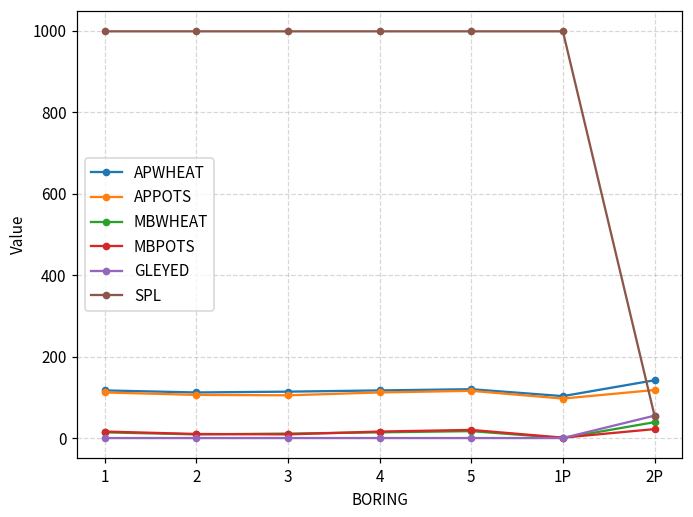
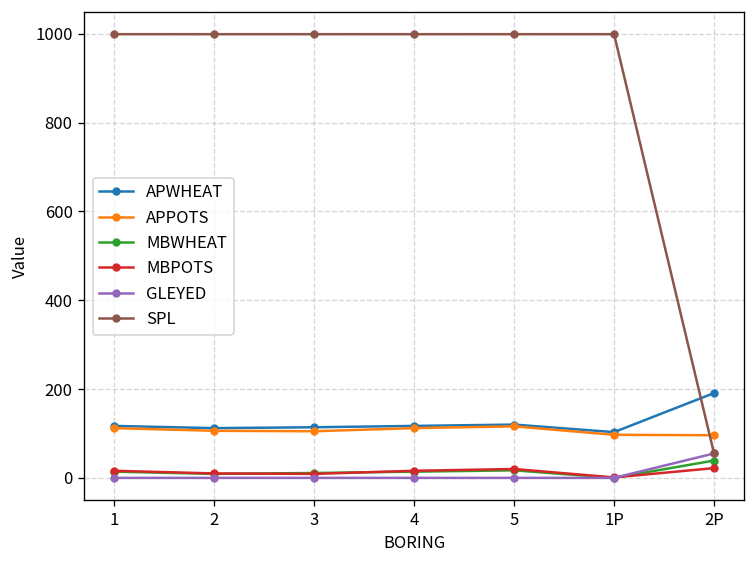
APWHEAT, 2P: 140 -> 190
APPOTS, 2P: 120 -> 100
